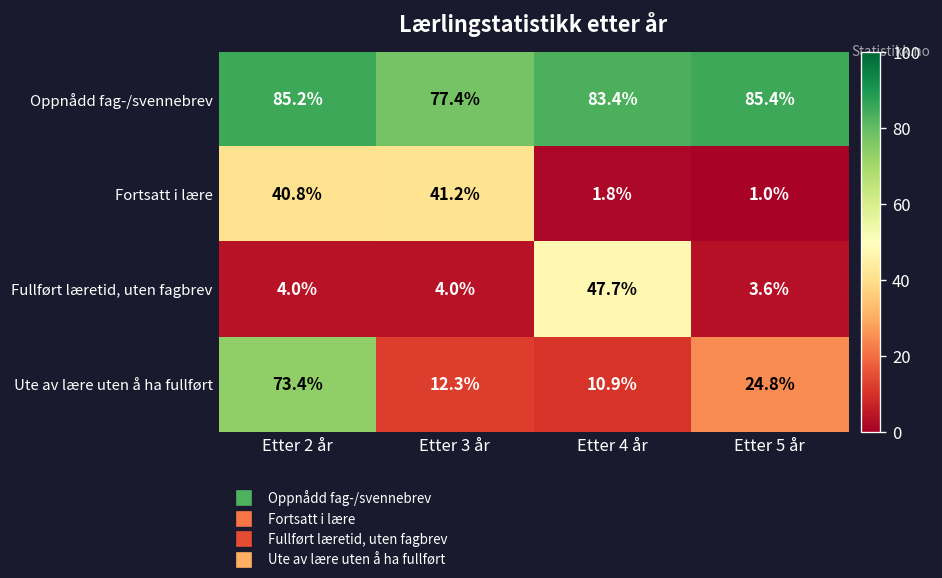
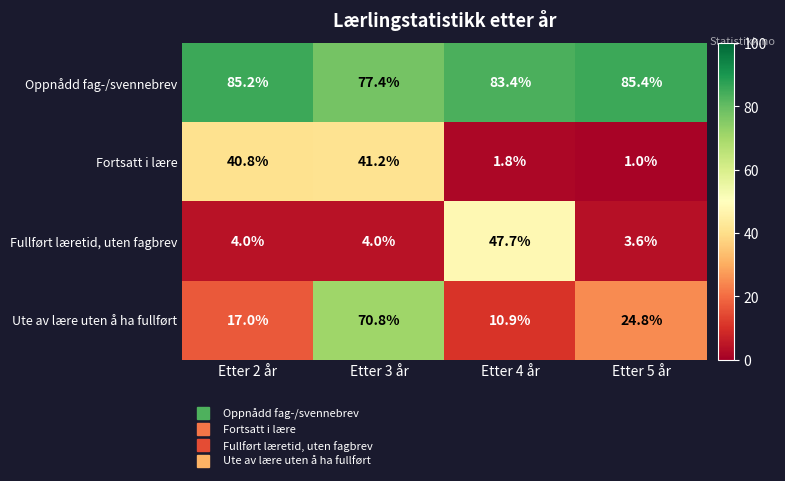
Ute av lære uten å ha fullført, Etter 2 år: 73.4% -> 17.0%
Ute av lære uten å ha fullført, Etter 3 år: 12.3% -> 70.8%
